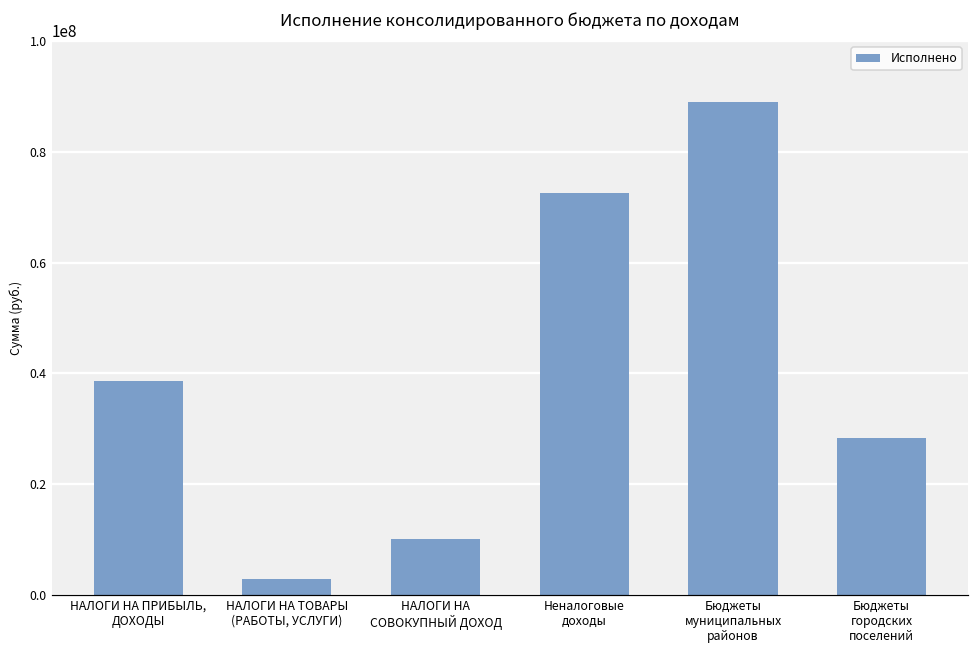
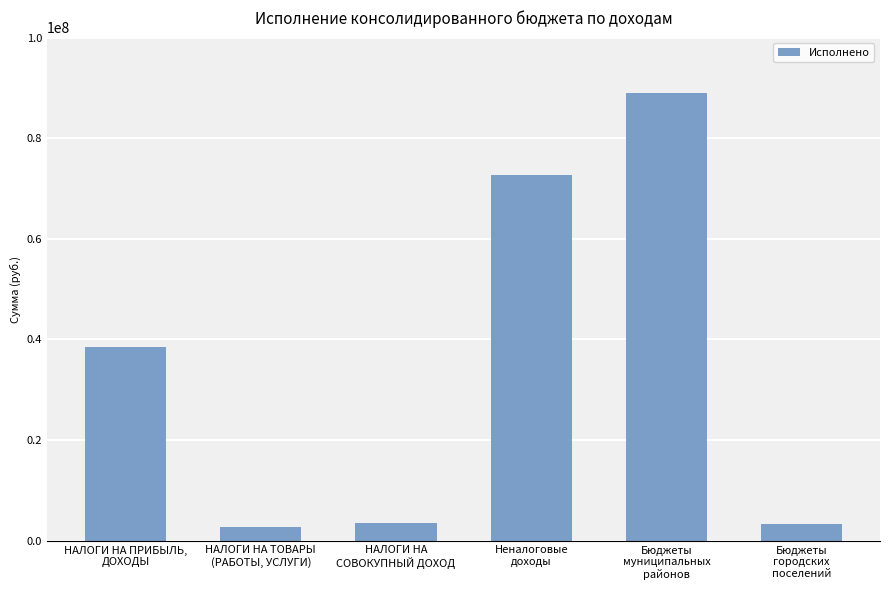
НАЛОГИ НА СОВОКУПНЫЙ ДОХОД: 10000000 -> 4000000
Бюджеты городских поселений: 28000000 -> 3000000
